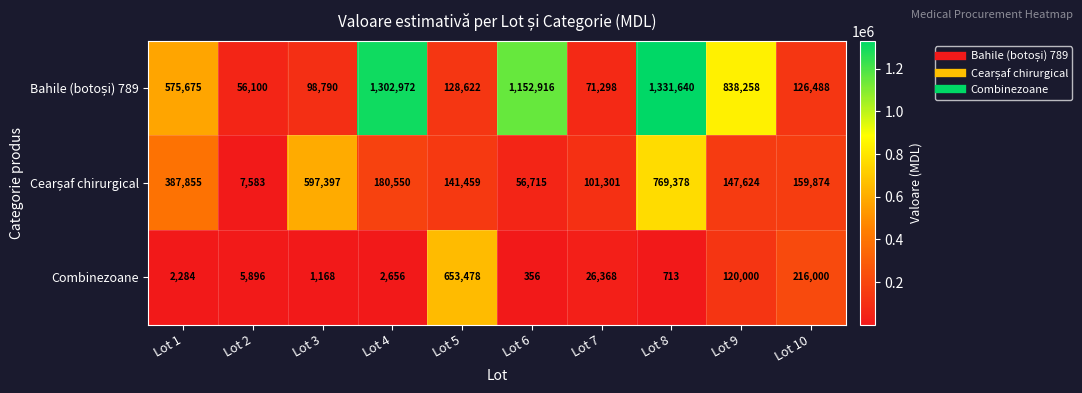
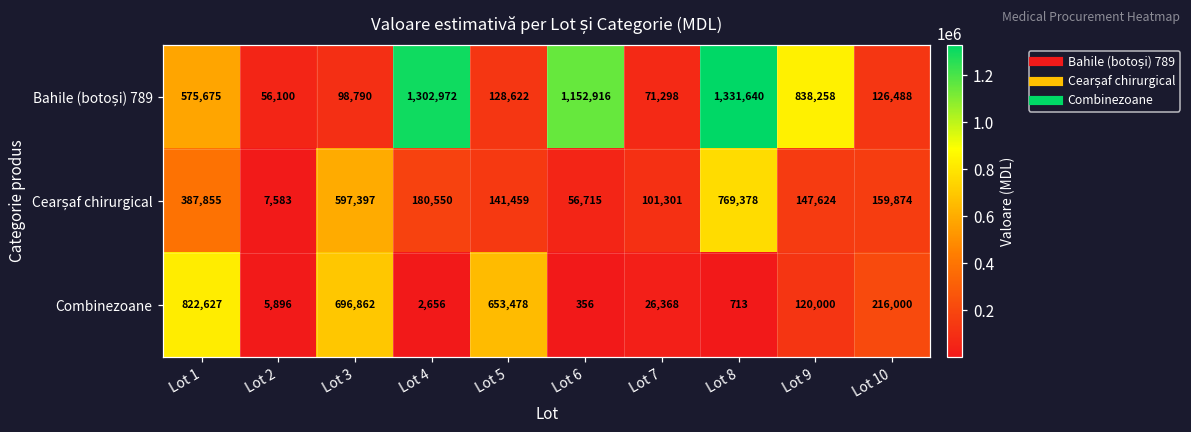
Combinezoane, Lot 1: 2,284 -> 822,627
Combinezoane, Lot 3: 1,168 -> 696,862
